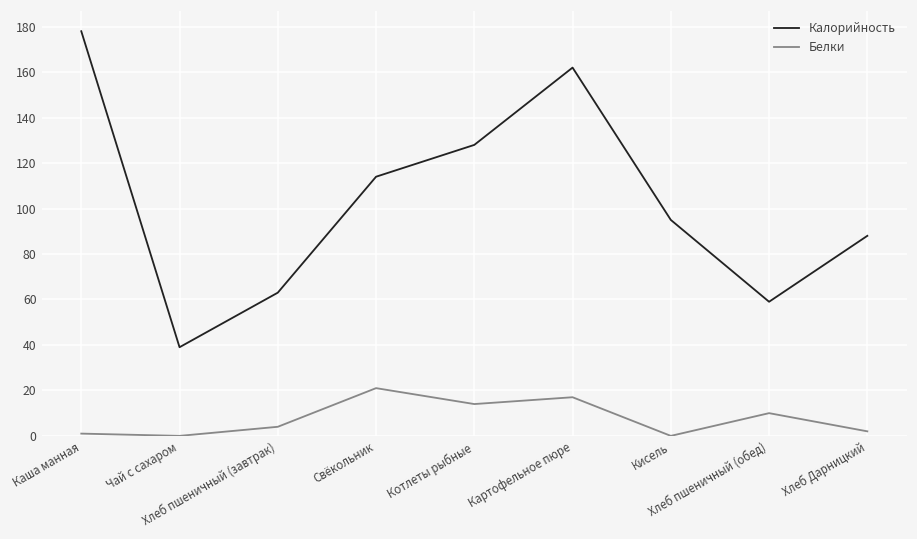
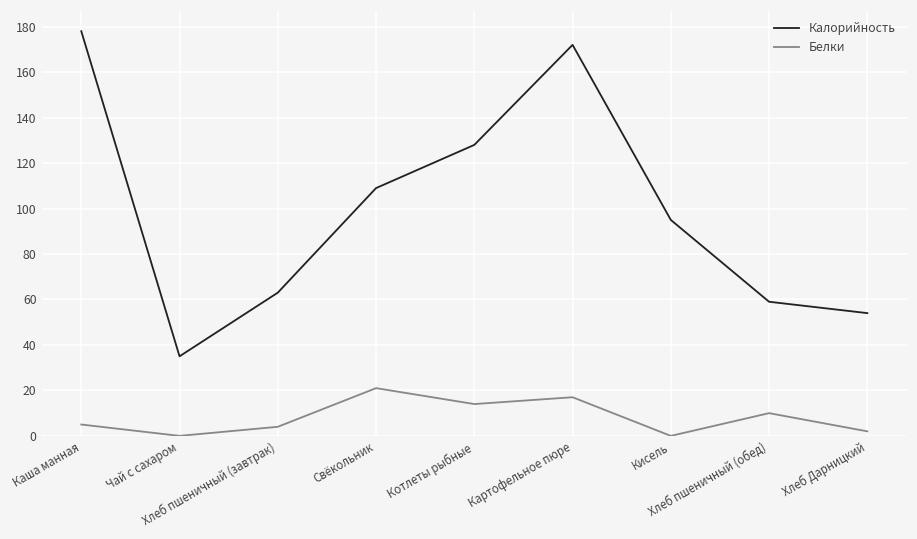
Белки, Каша манная: 1 -> 5
Калорийность, Чай с сахаром: 39 -> 35
Калорийность, Свёкольник: 114 -> 109
Калорийность, Картофельное пюре: 162 -> 172
Калорийность, Хлеб Дарницкий: 88 -> 54
